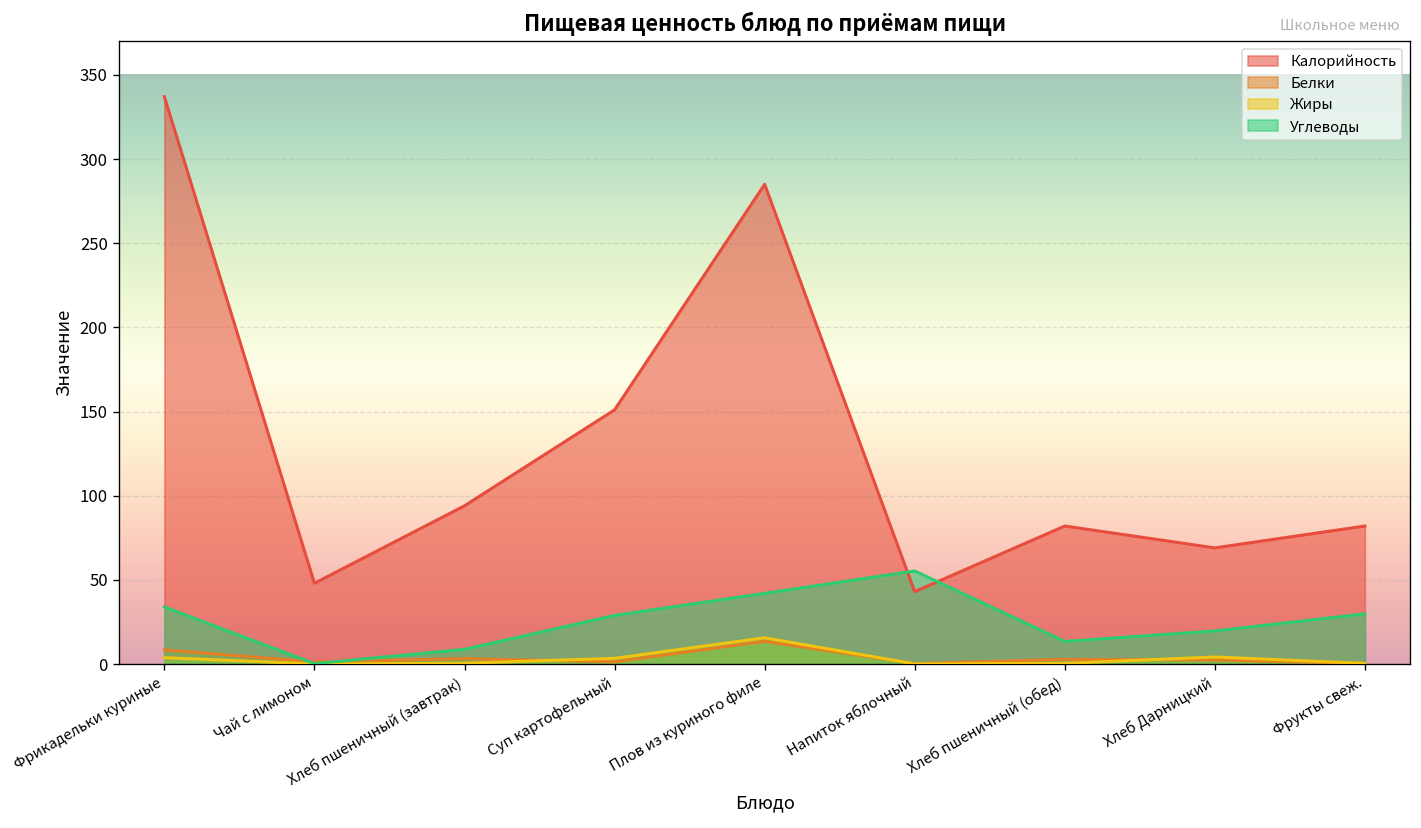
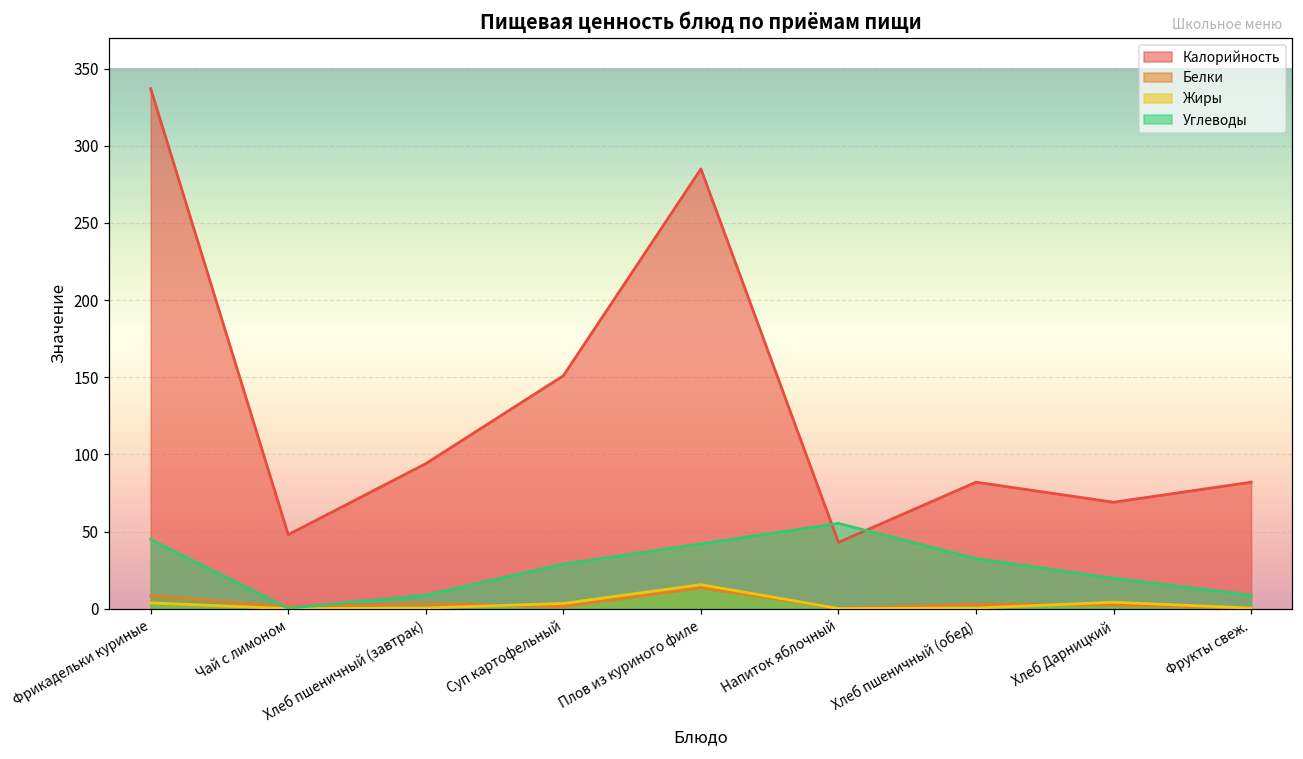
Углеводы, Фрикадельки куриные: 34 -> 45
Углеводы, Хлеб пшеничный (обед): 13 -> 32
Углеводы, Фрукты свеж.: 30 -> 9
